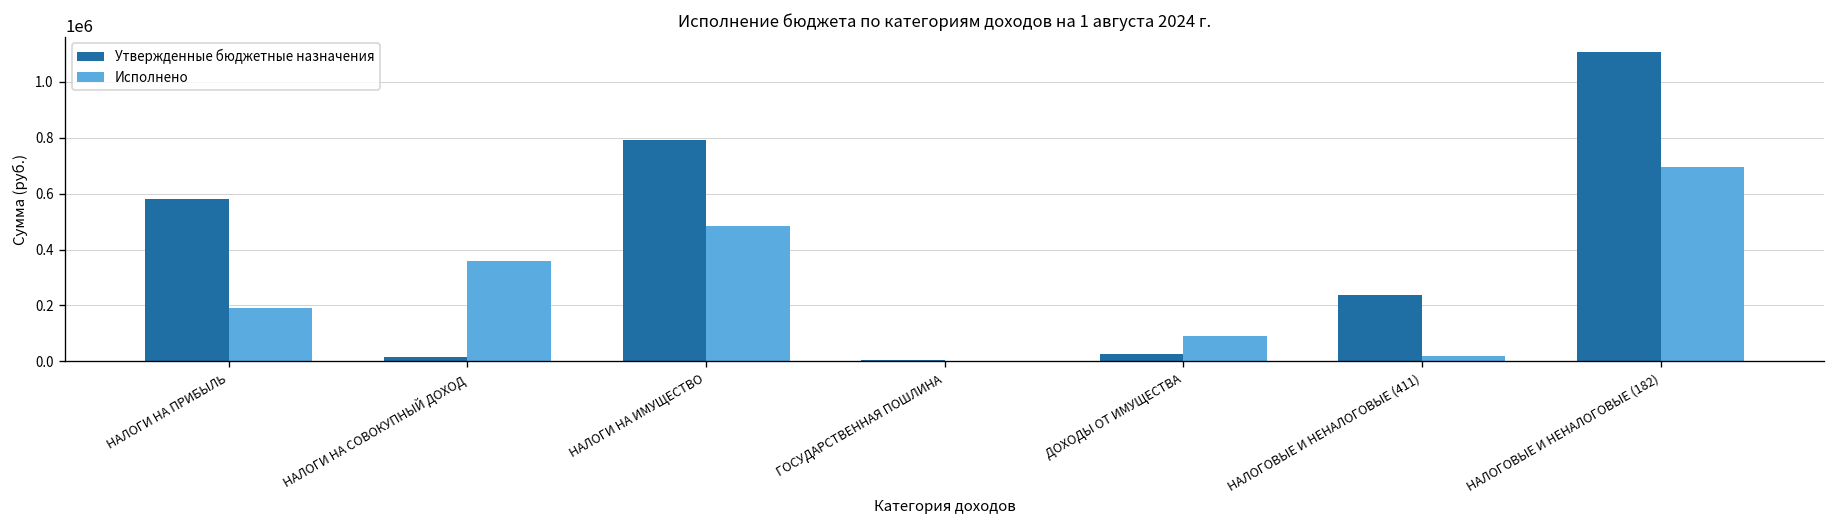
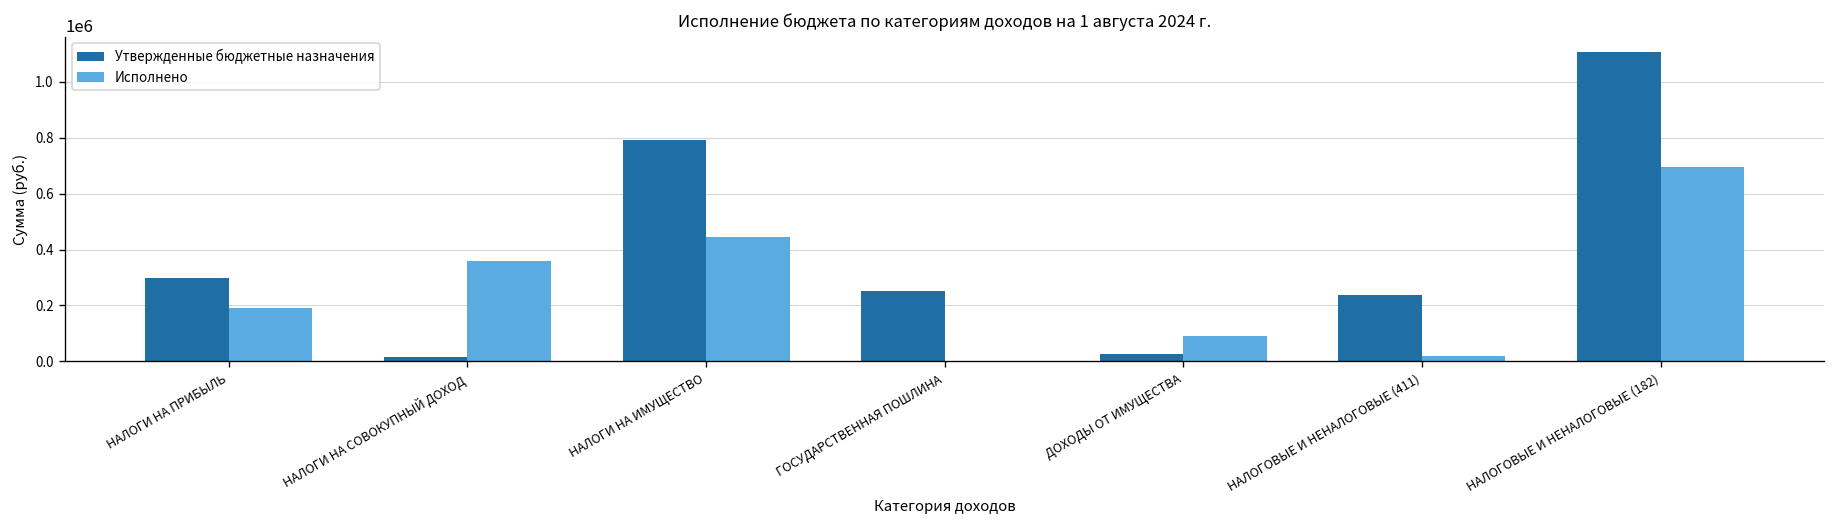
Утвержденные бюджетные назначения, НАЛОГИ НА ПРИБЫЛЬ: 580000 -> 300000
Исполнено, НАЛОГИ НА ИМУЩЕСТВО: 490000 -> 450000
Утвержденные бюджетные назначения, ГОСУДАРСТВЕННАЯ ПОШЛИНА: 0 -> 250000
